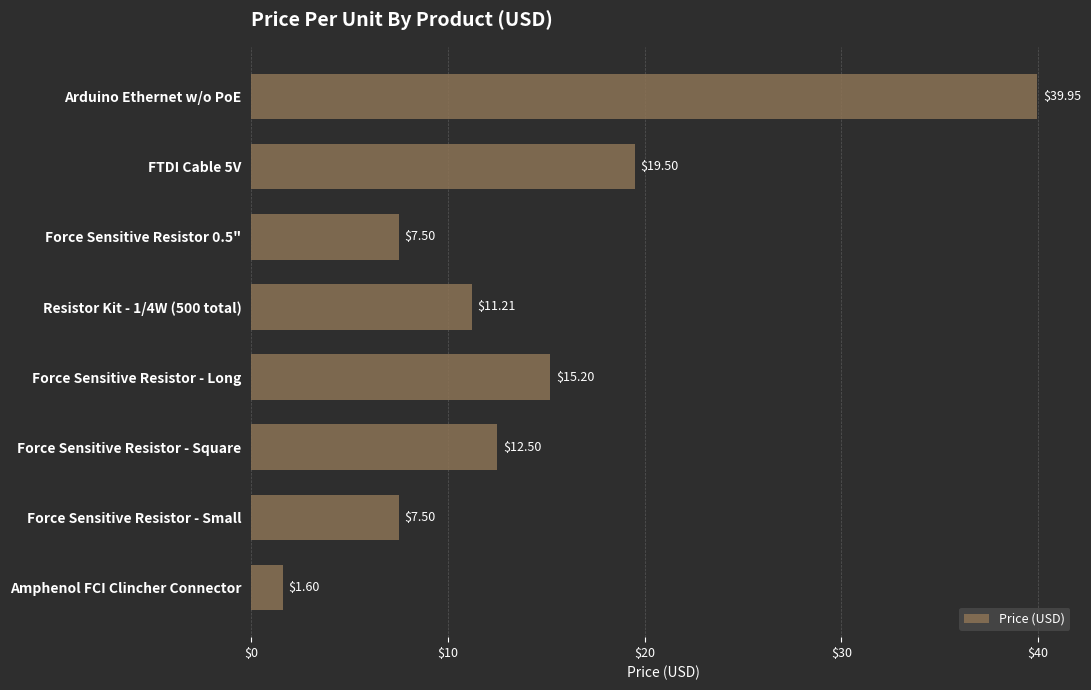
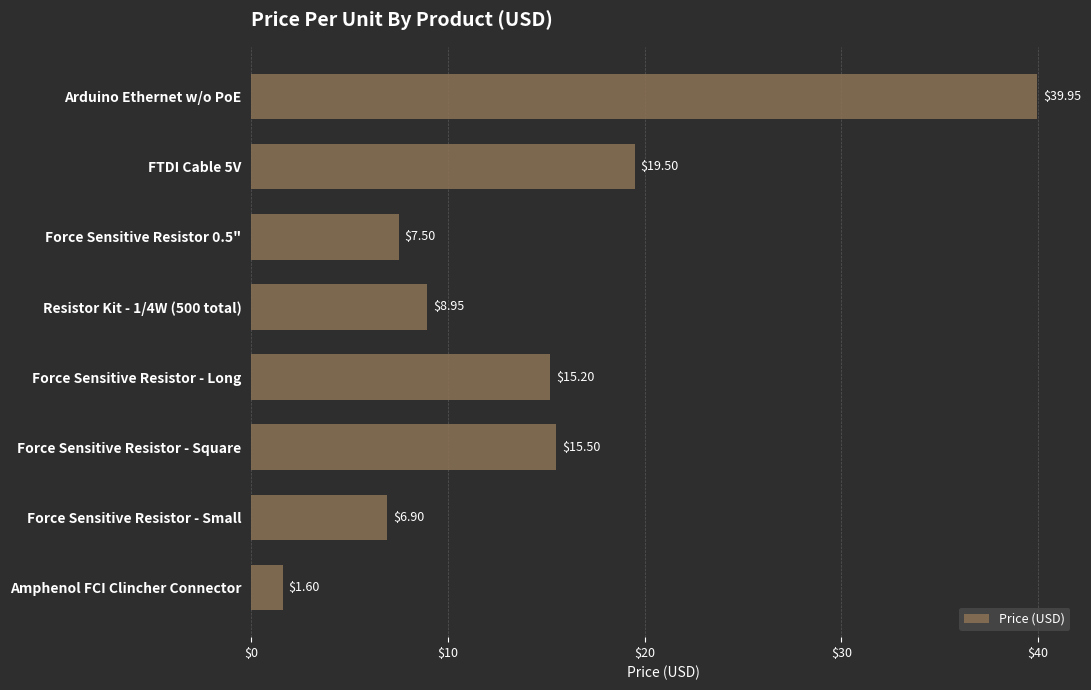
Resistor Kit - 1/4W (500 total): $11.21 -> $8.95
Force Sensitive Resistor - Square: $12.50 -> $15.50
Force Sensitive Resistor - Small: $7.50 -> $6.90
